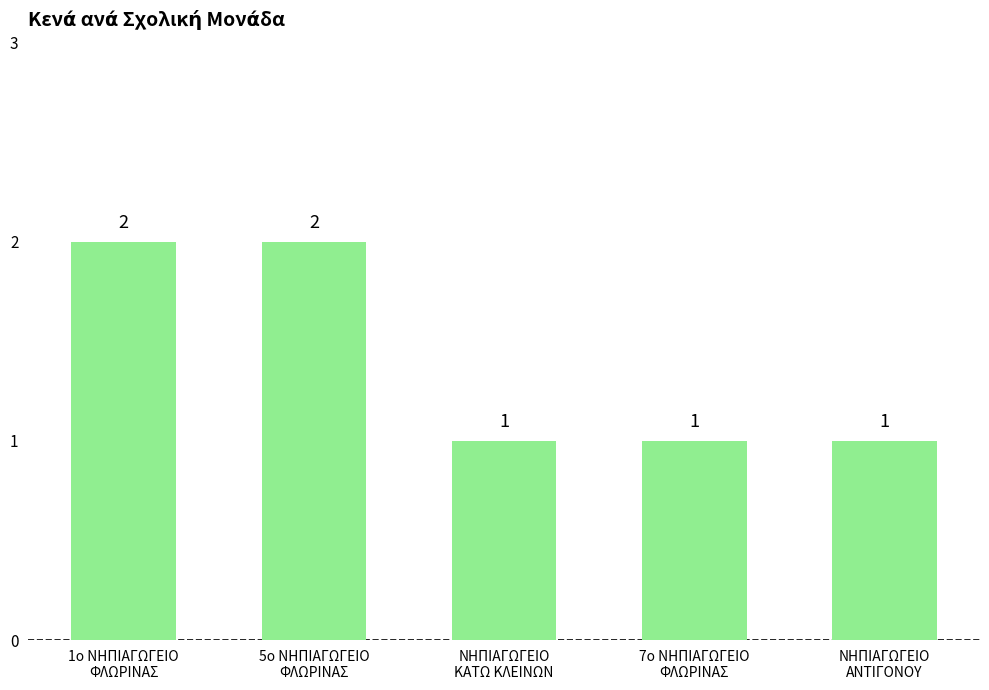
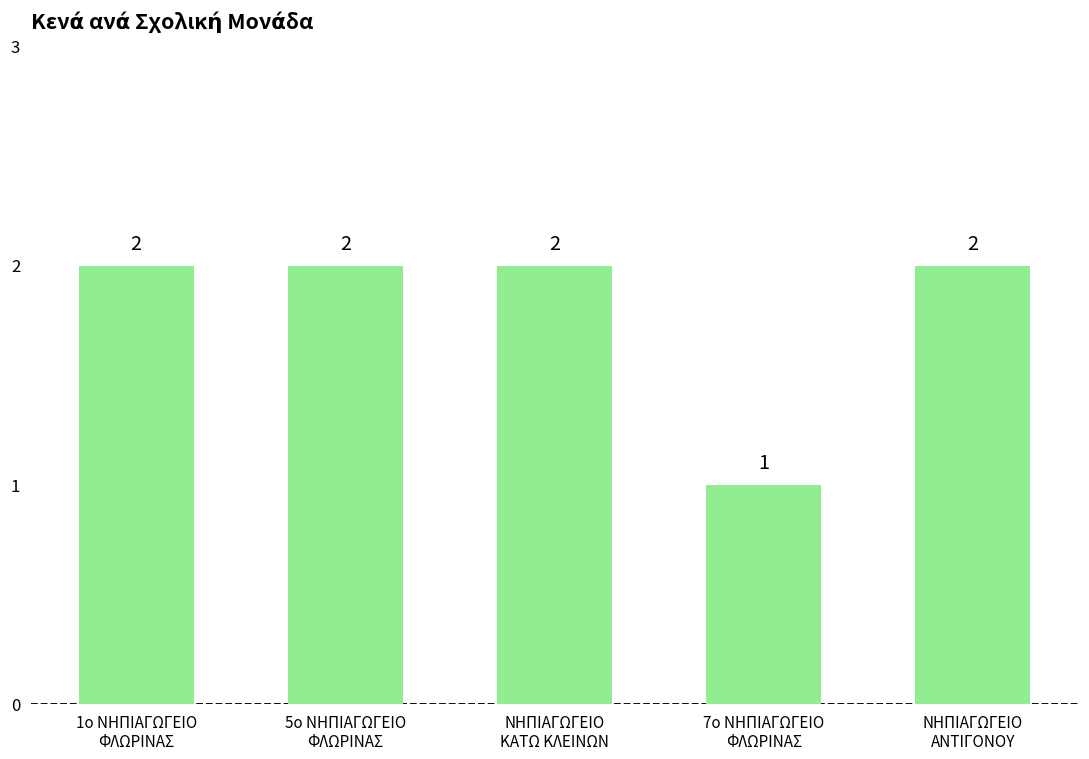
ΝΗΠΙΑΓΩΓΕΙΟ ΚΑΤΩ ΚΛΕΙΝΩΝ: 1 -> 2
ΝΗΠΙΑΓΩΓΕΙΟ ΑΝΤΙΓΟΝΟΥ: 1 -> 2
